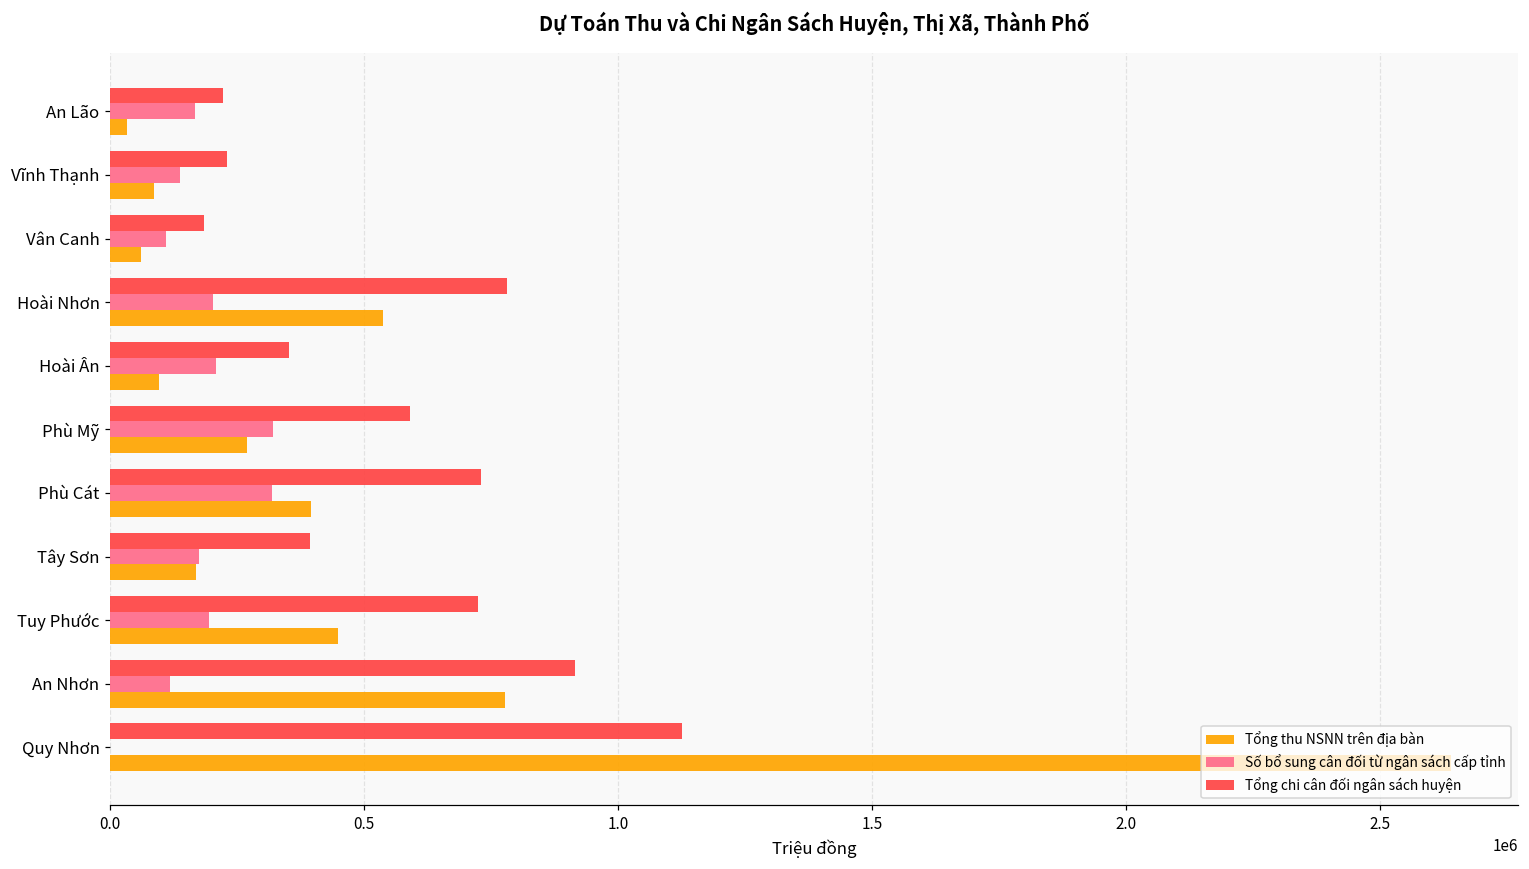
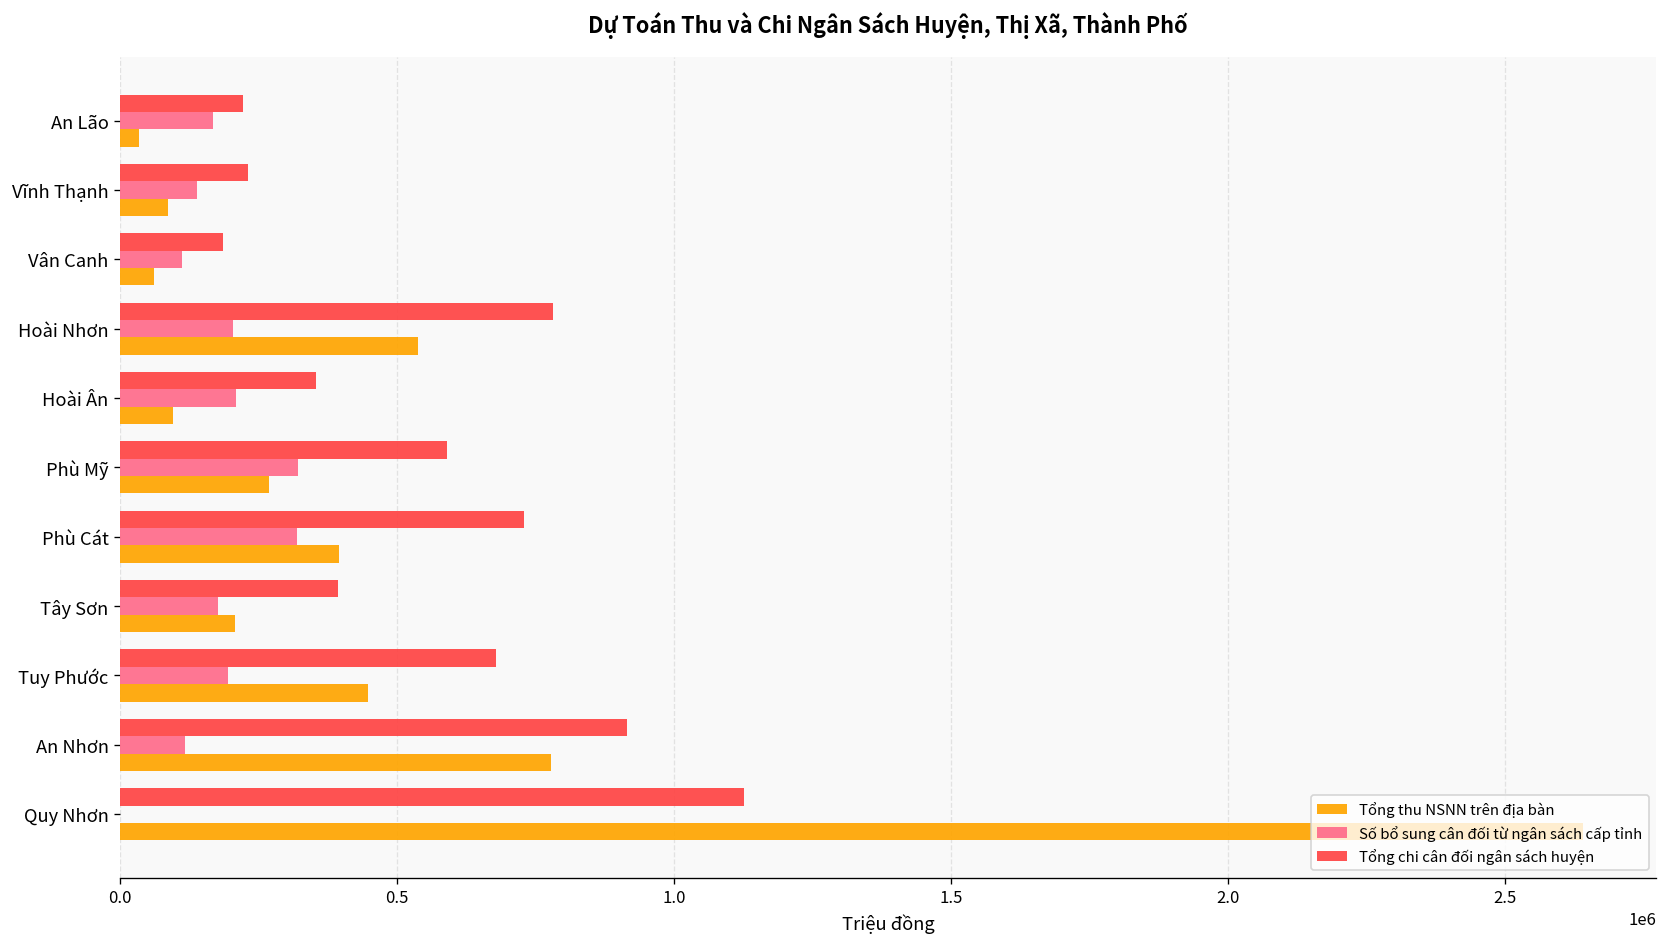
Tổng thu NSNN trên địa bàn, Tây Sơn: 170000 -> 210000
Tổng chi cân đối ngân sách huyện, Tuy Phước: 720000 -> 680000
